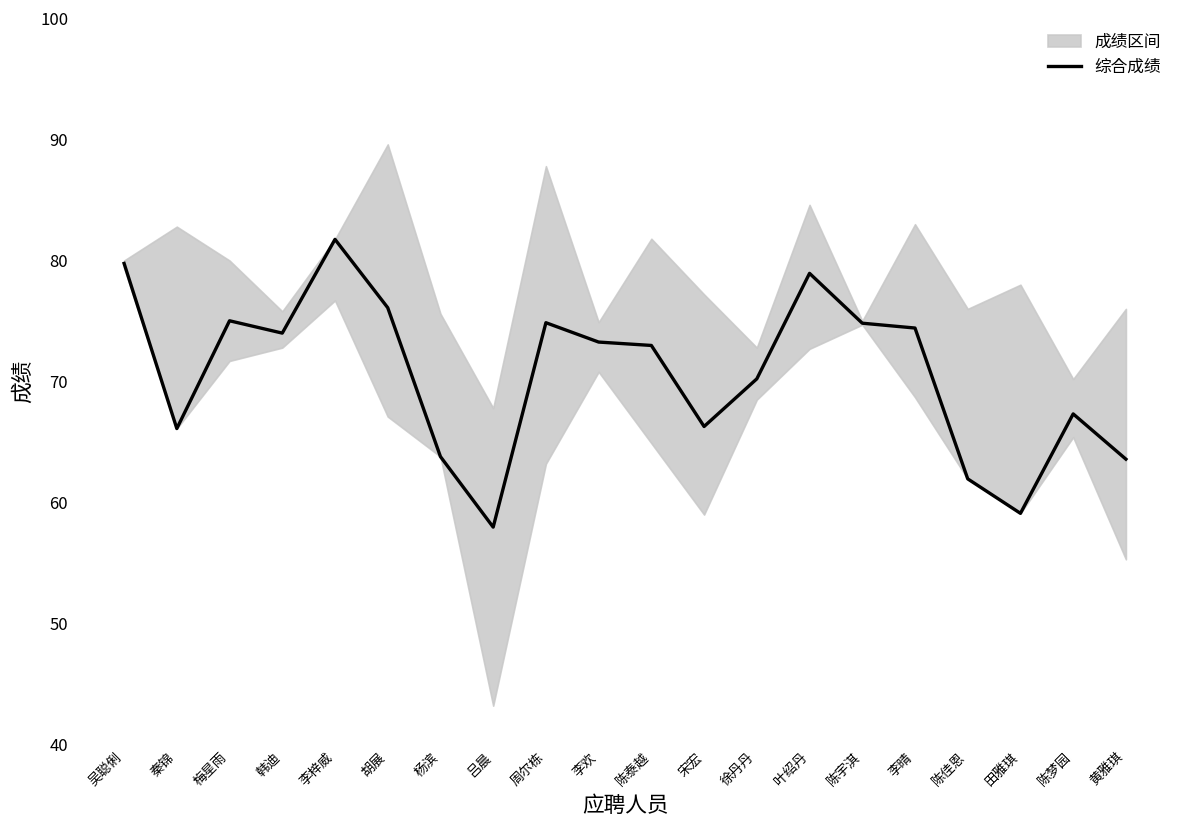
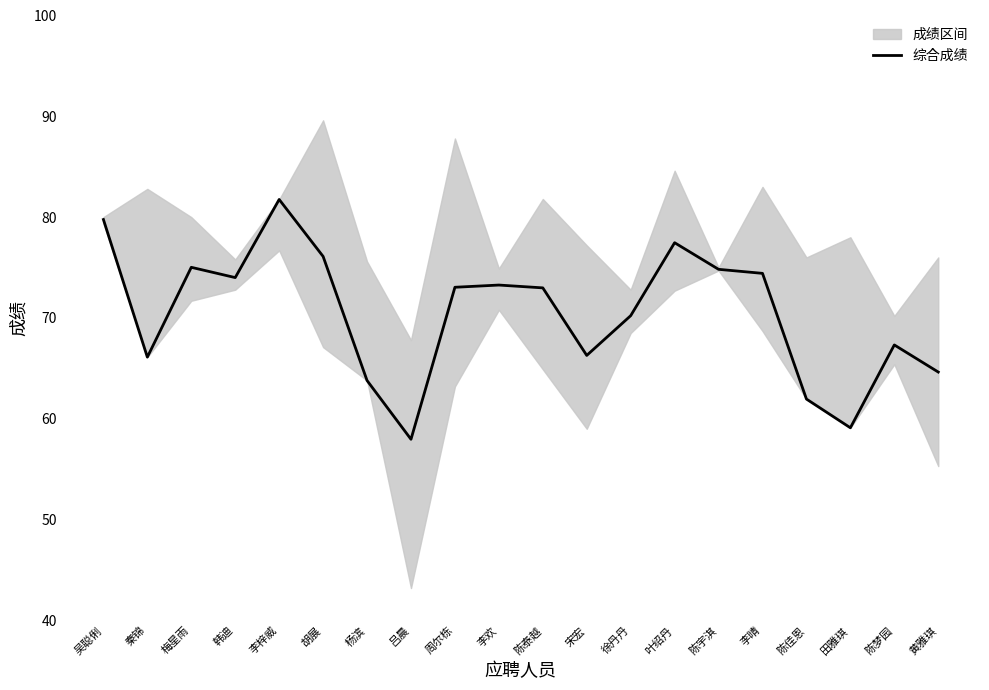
综合成绩, 周尔栋: 74.9 -> 73.0
综合成绩, 叶绍丹: 78.9 -> 77.5
综合成绩, 黄雅琪: 63.6 -> 64.6
